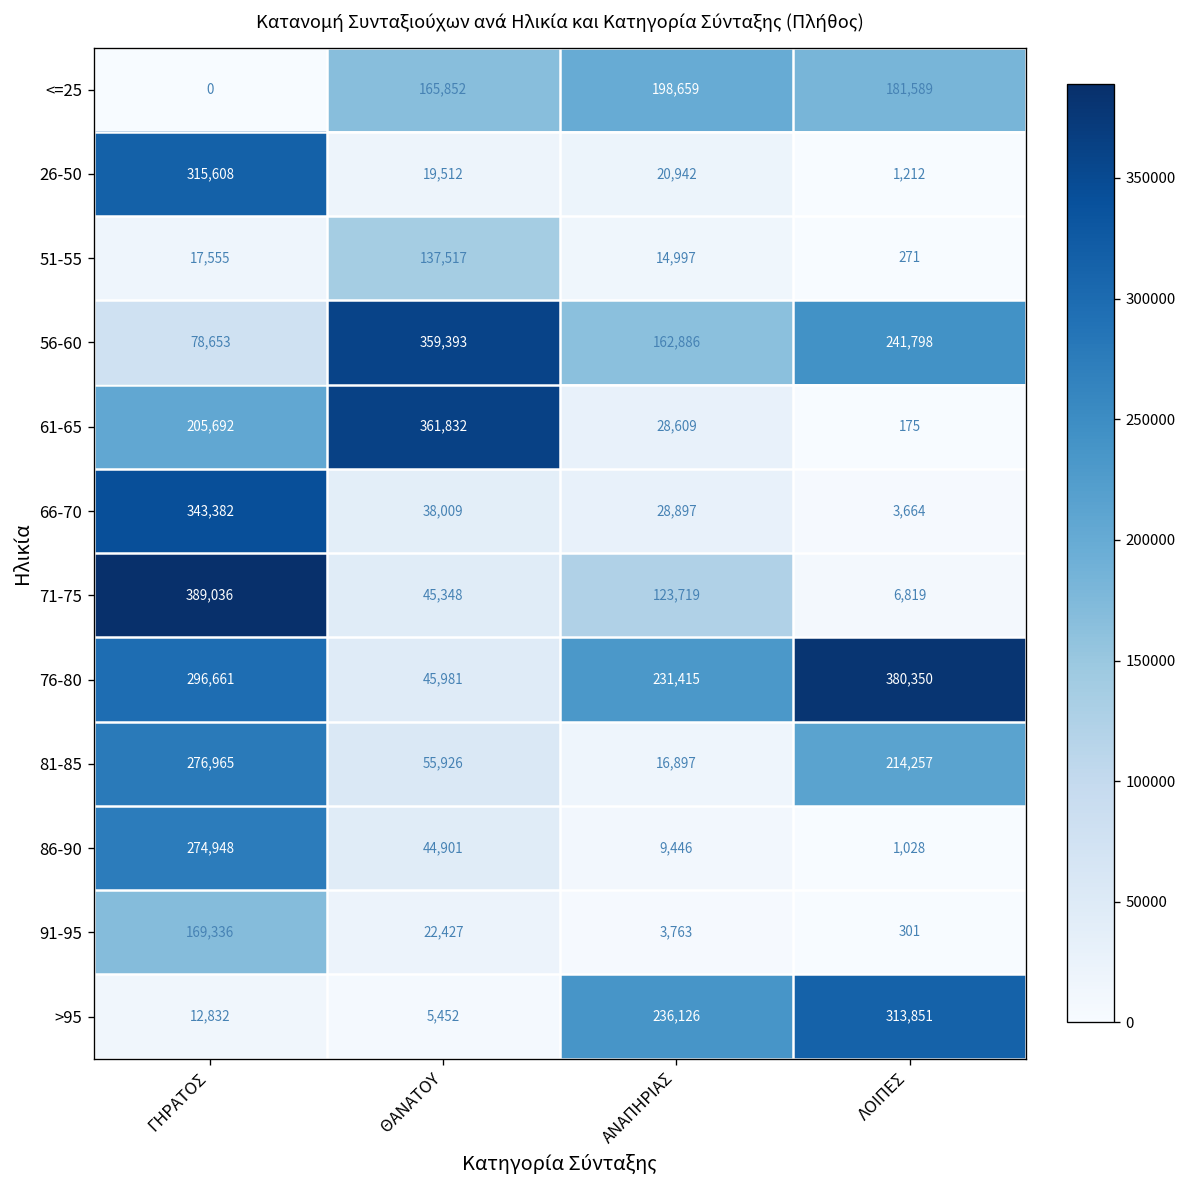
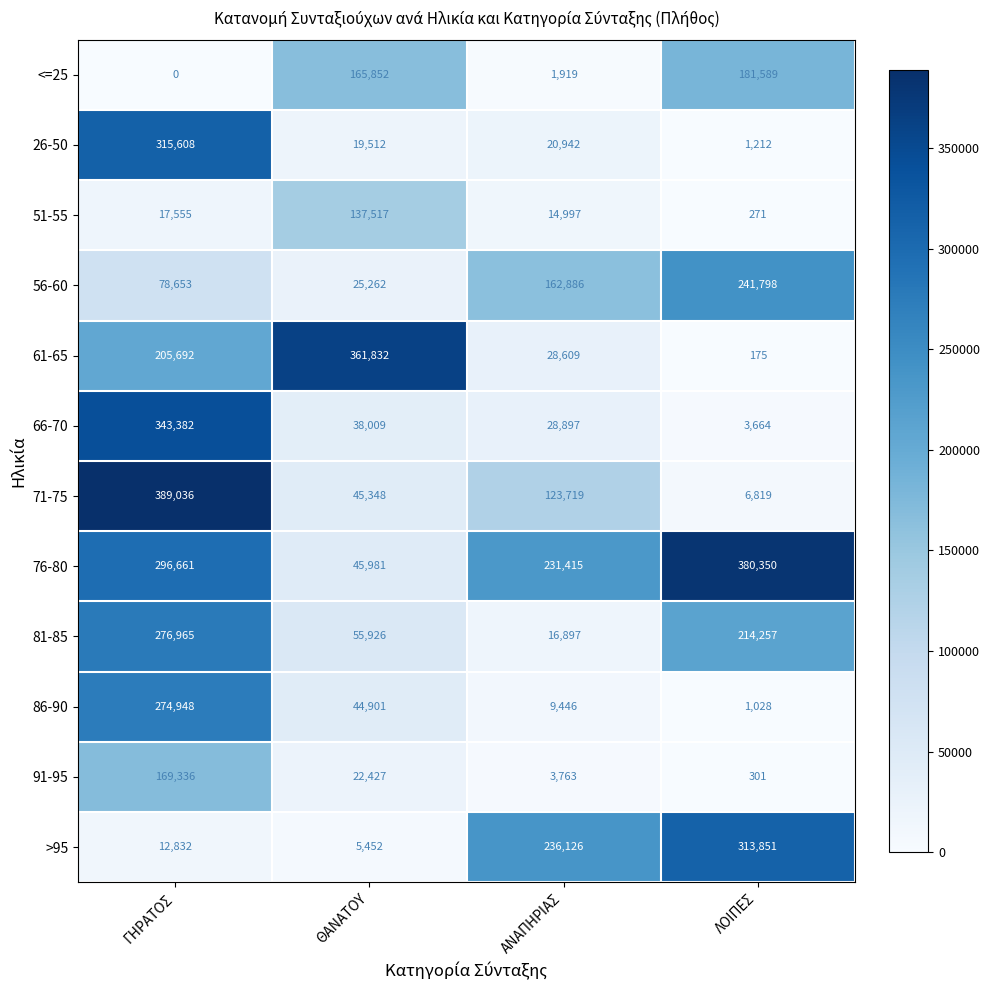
<=25, ΑΝΑΠΗΡΙΑΣ: 198,659 -> 1,919
56-60, ΘΑΝΑΤΟΥ: 359,393 -> 25,262
